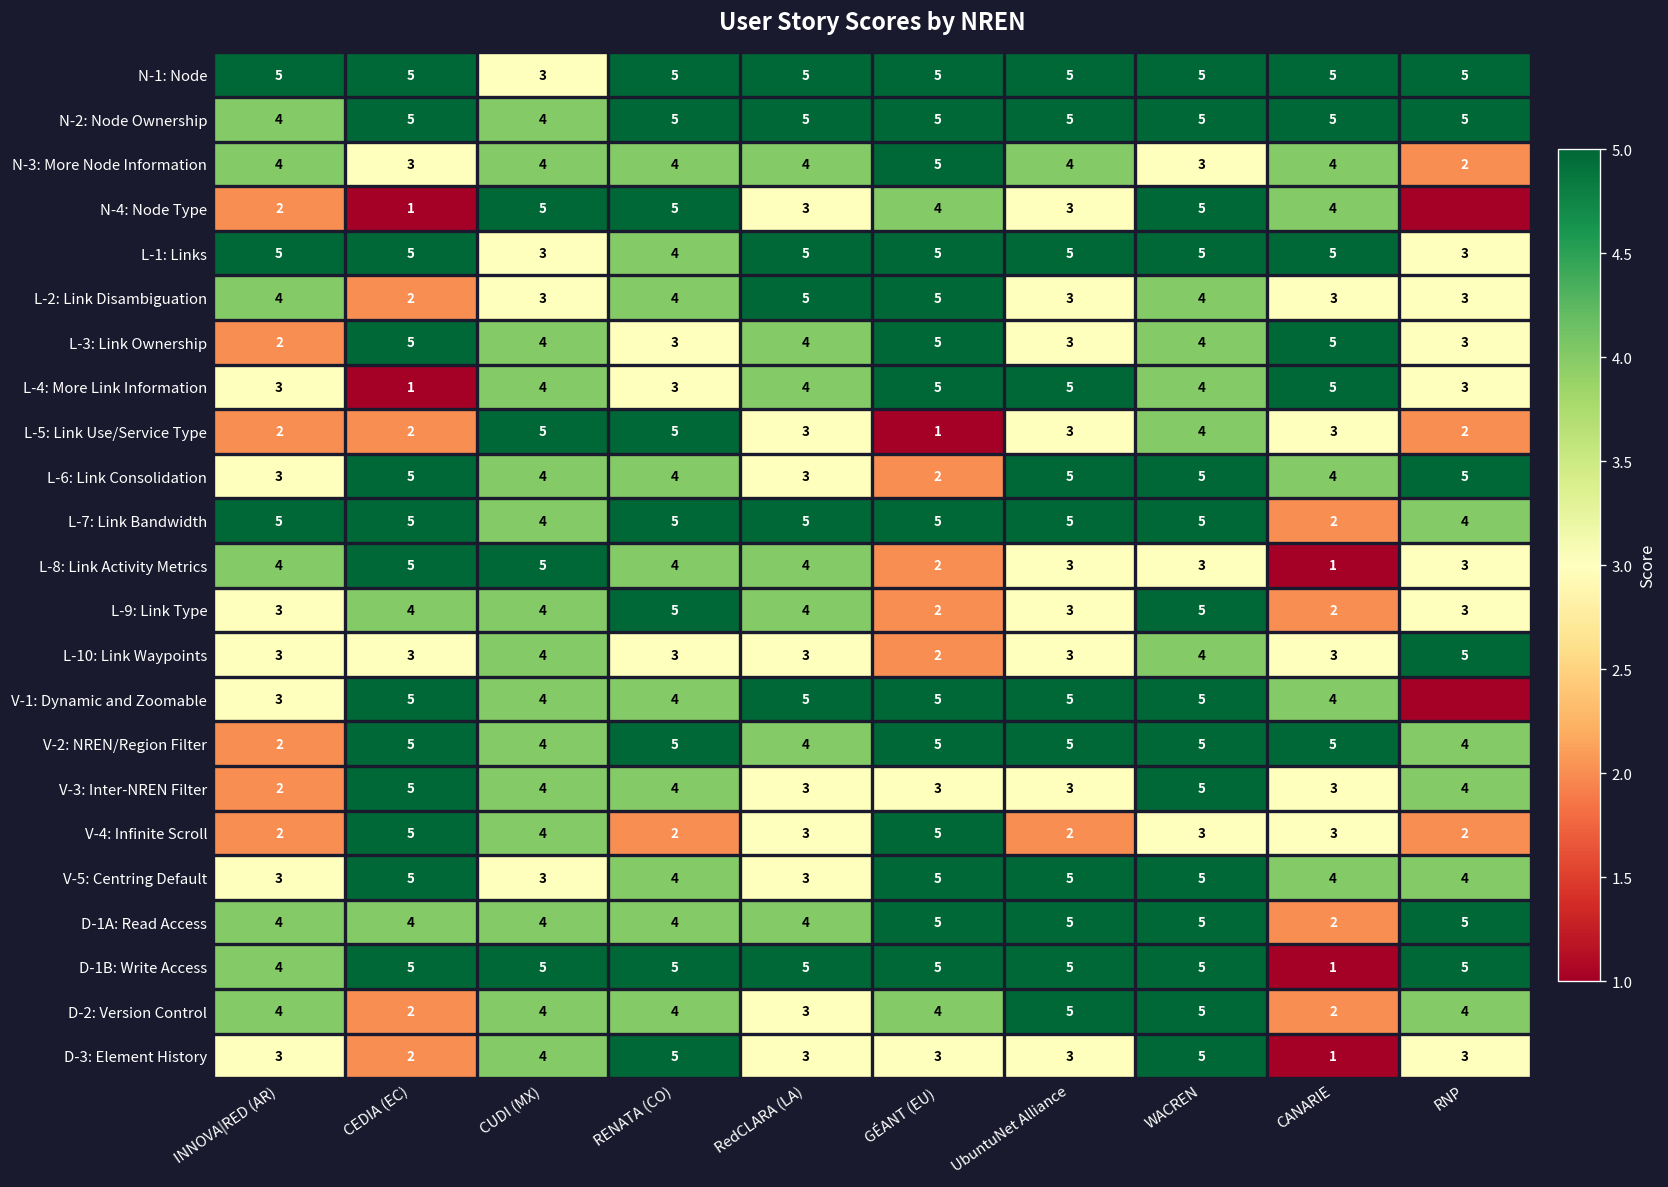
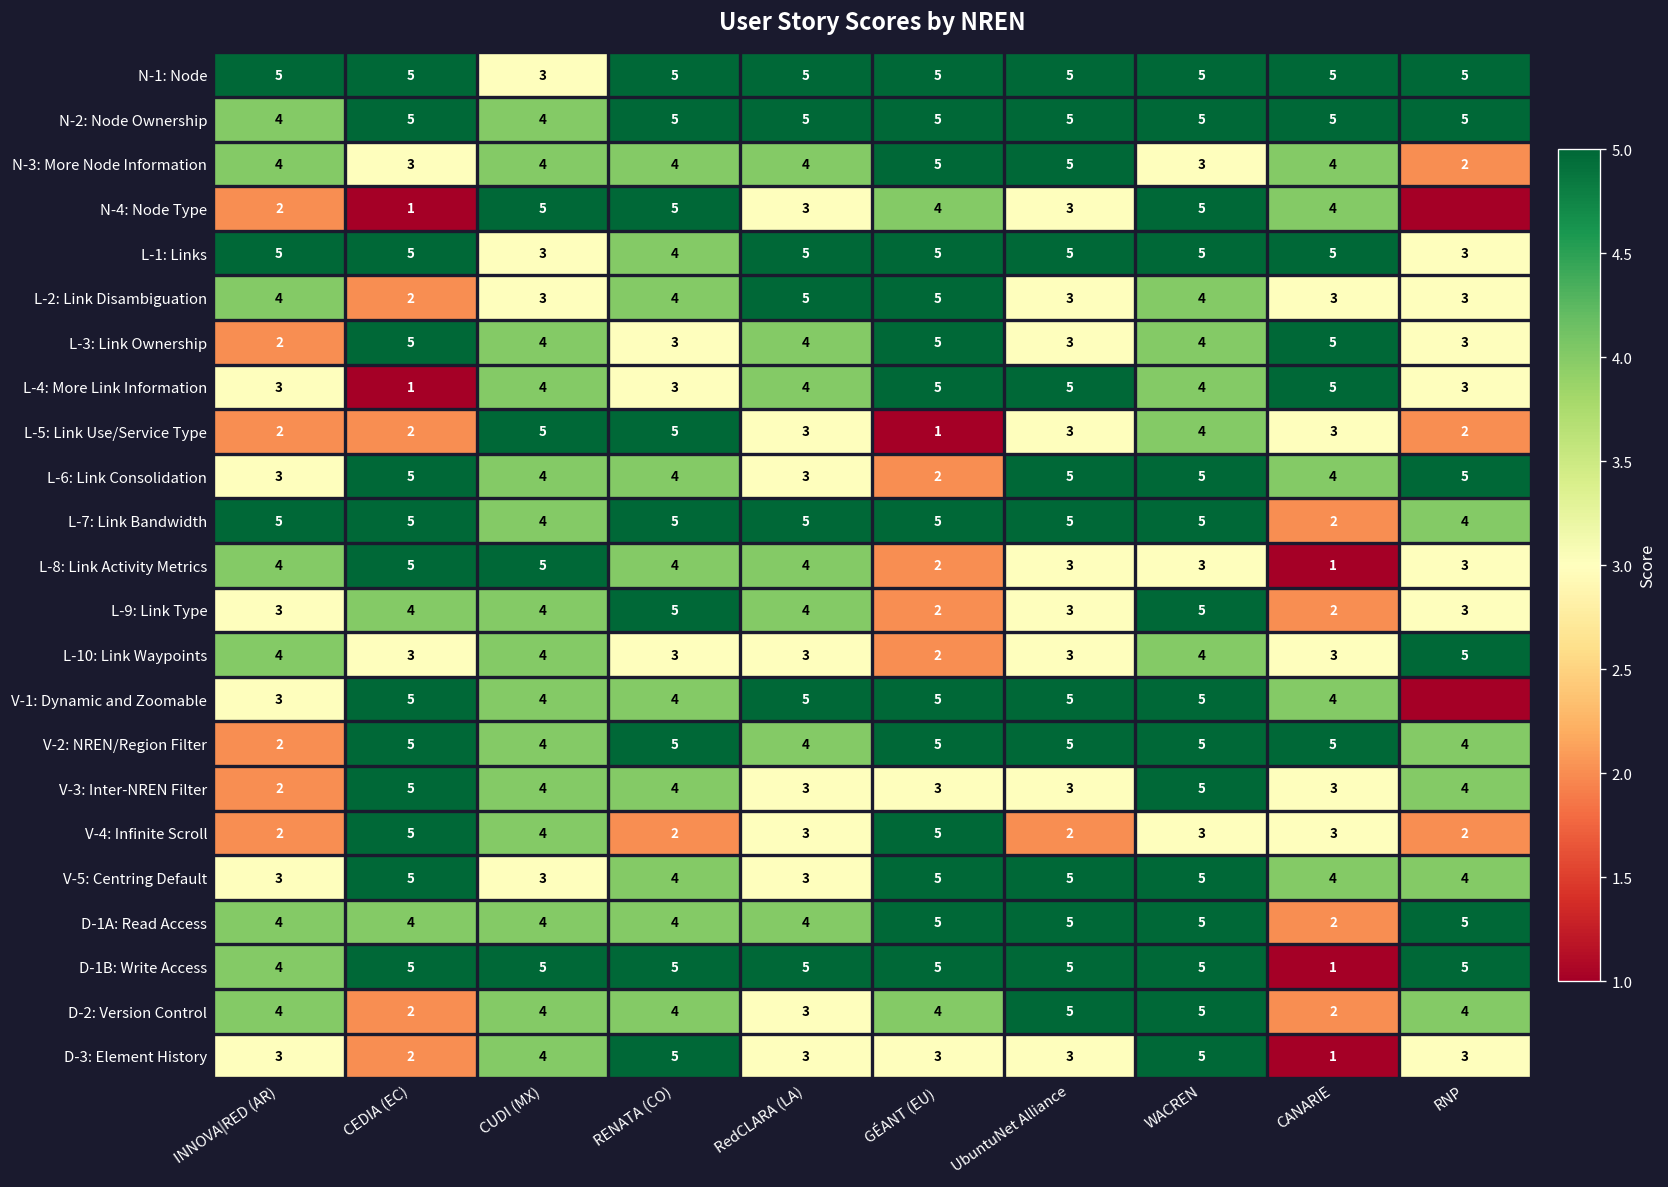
N-3: More Node Information, UbuntuNet Alliance: 4 -> 5
L-10: Link Waypoints, INNOVA|RED (AR): 3 -> 4
